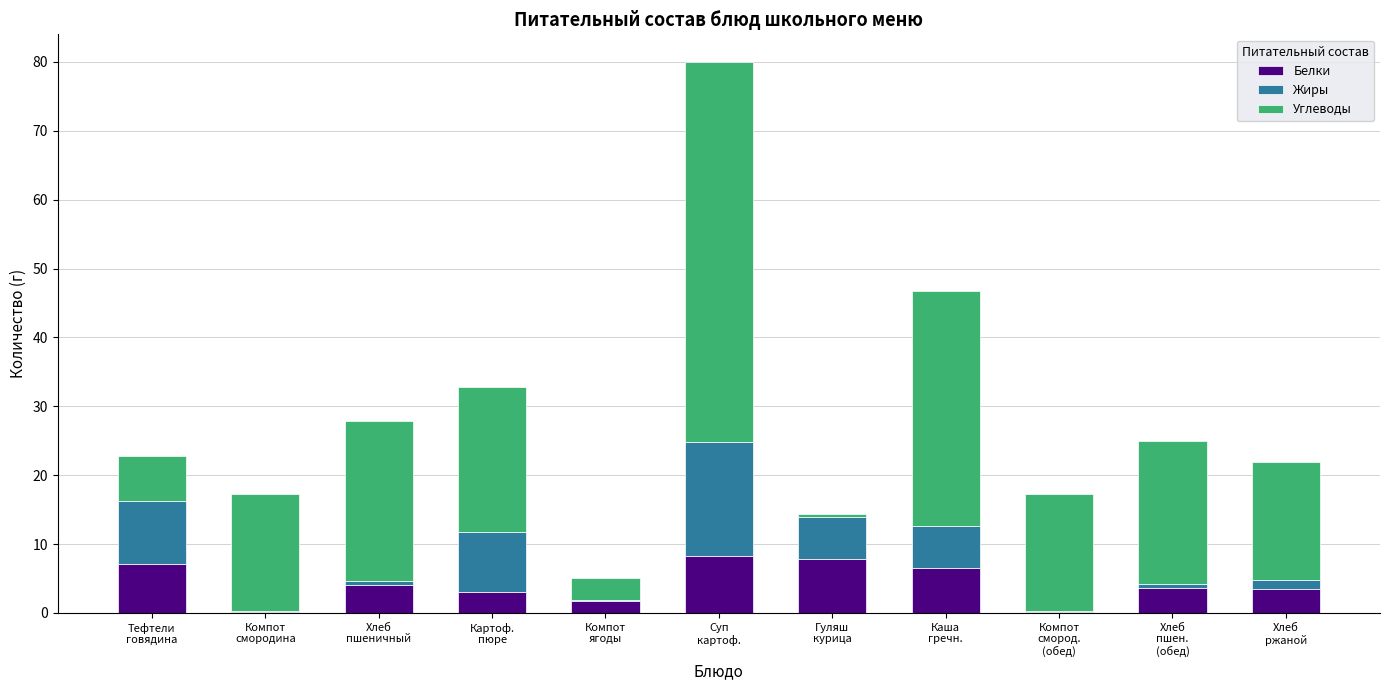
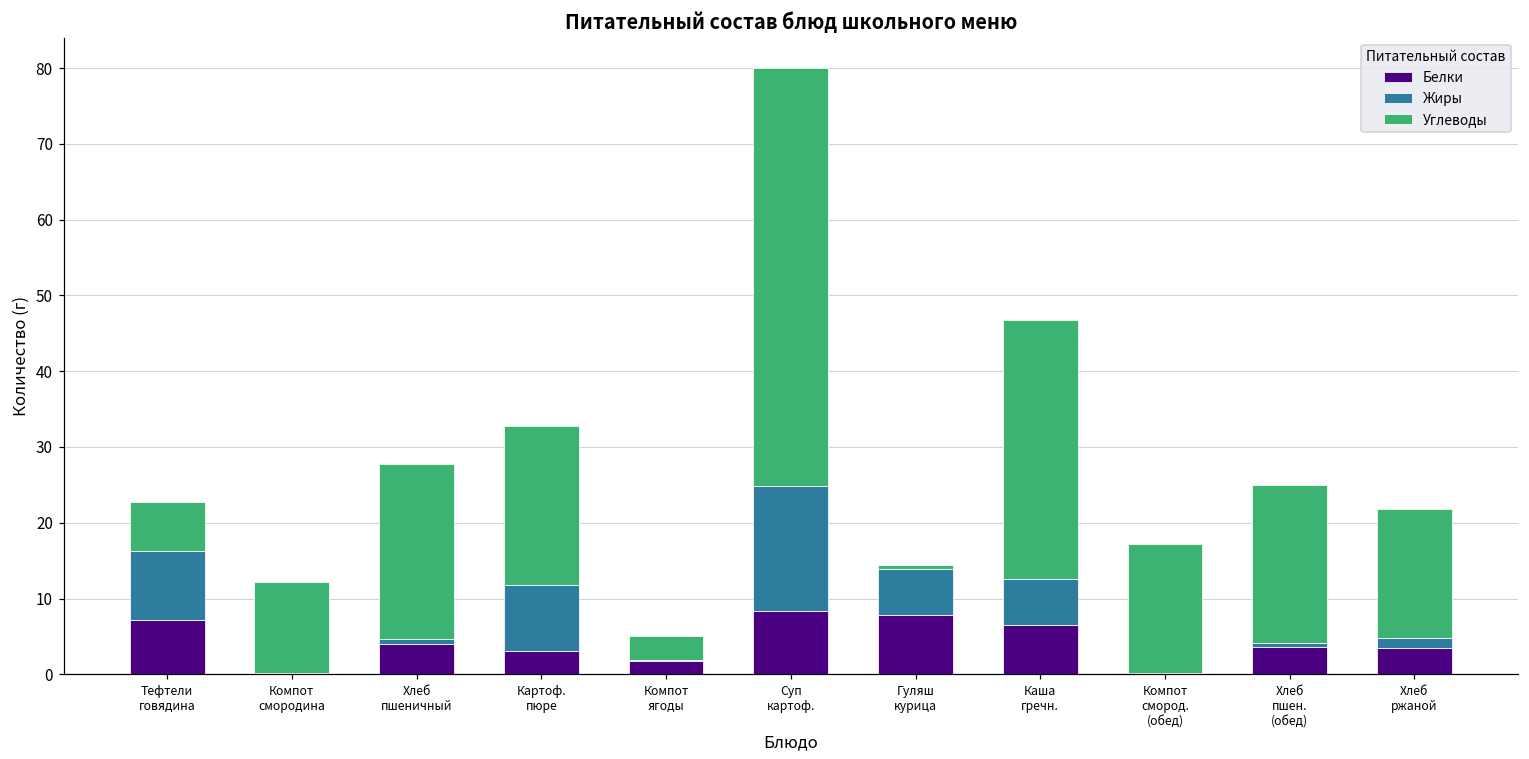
Углеводы, Компот смородина: 17 -> 12
